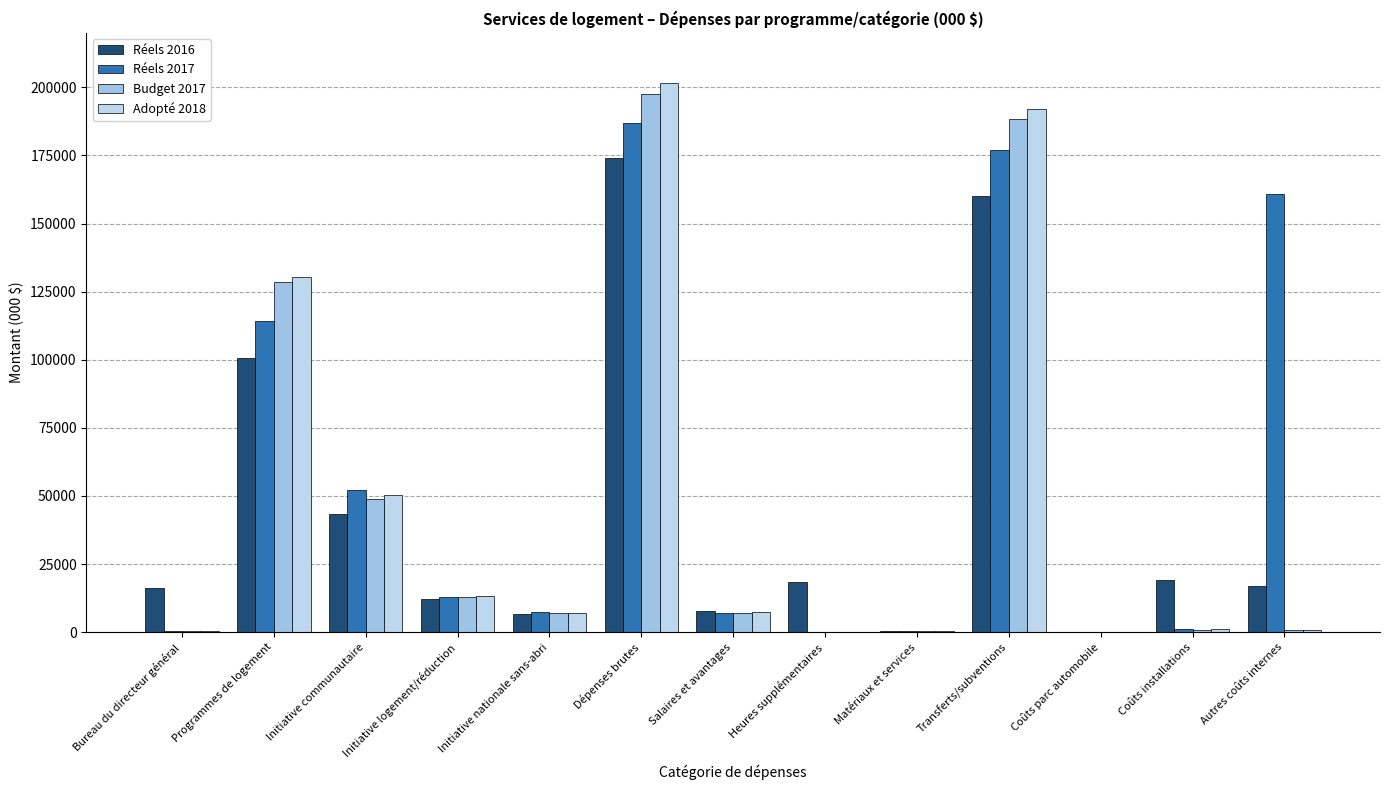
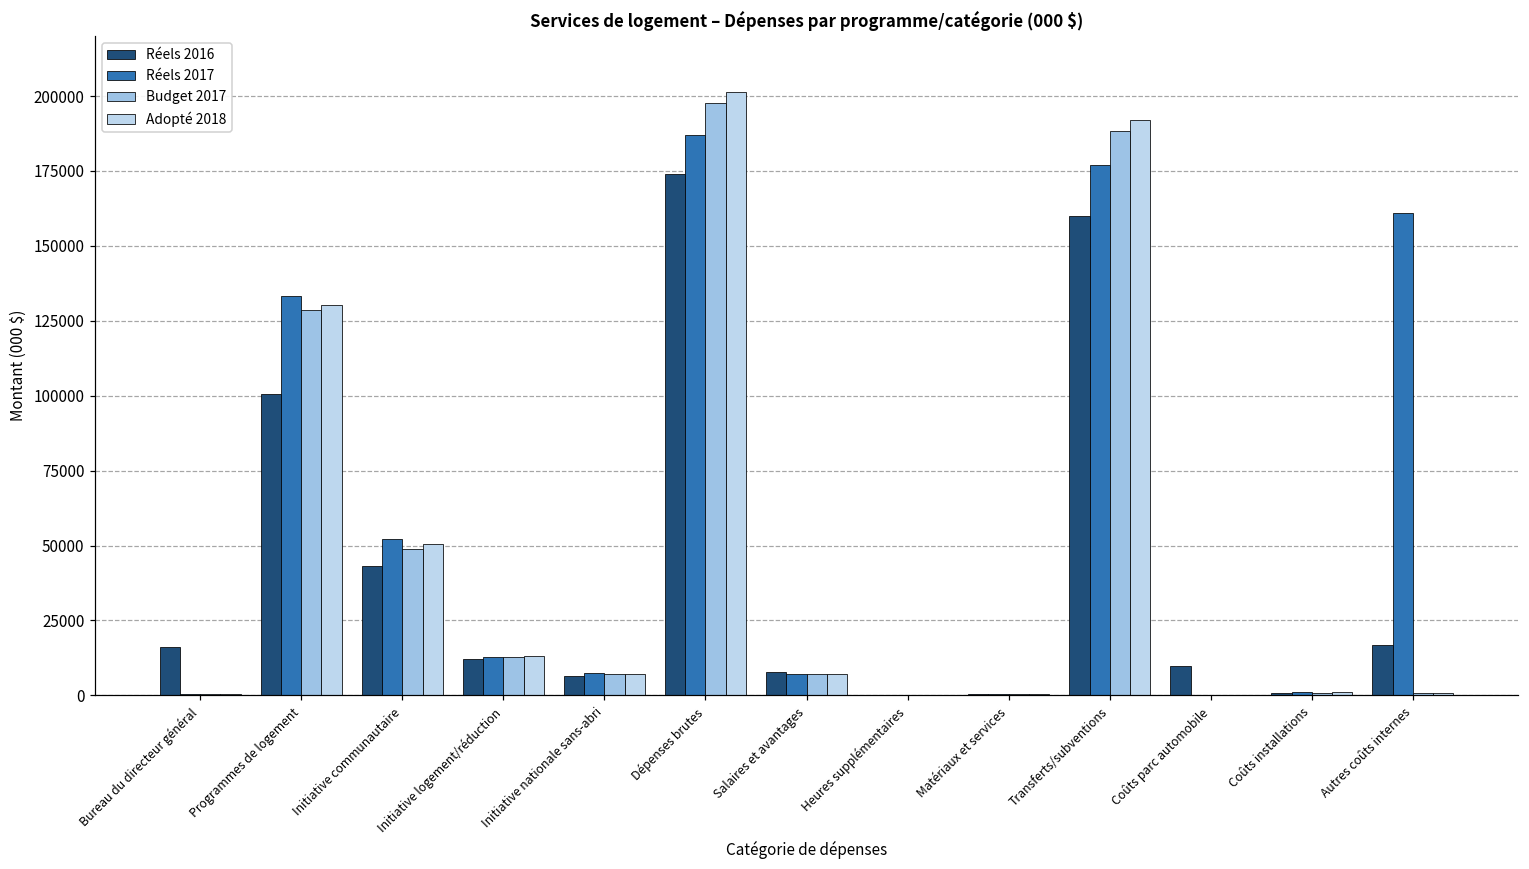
Réels 2017, Programmes de logement: 114000 -> 133000
Réels 2016, Heures supplémentaires: 18000 -> 0
Réels 2016, Coûts parc automobile: 0 -> 10000
Réels 2016, Coûts installations: 19000 -> 1000
